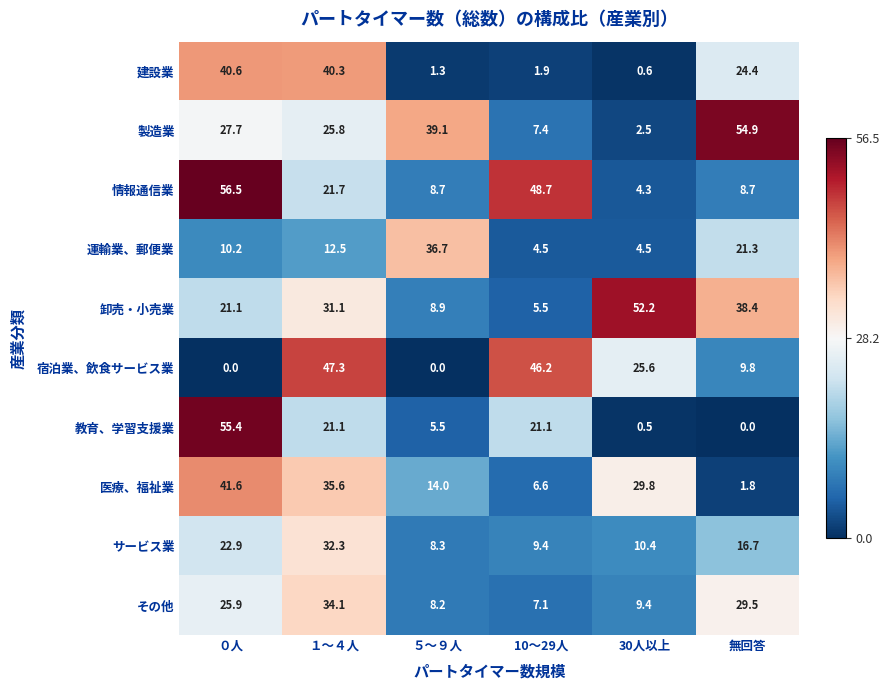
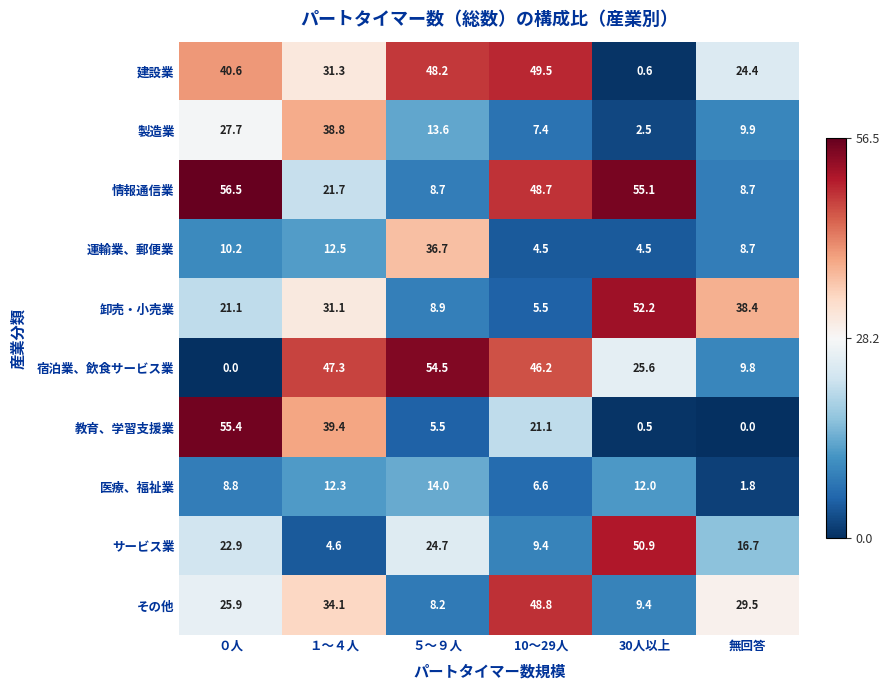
建設業, １～４人: 40.3 -> 31.3
建設業, ５～９人: 1.3 -> 48.2
建設業, 10～29人: 1.9 -> 49.5
製造業, １～４人: 25.8 -> 38.8
製造業, ５～９人: 39.1 -> 13.6
製造業, 無回答: 54.9 -> 9.9
情報通信業, 30人以上: 4.3 -> 55.1
運輸業、郵便業, 無回答: 21.3 -> 8.7
宿泊業、飲食サービス業, ５～９人: 0.0 -> 54.5
教育、学習支援業, １～４人: 21.1 -> 39.4
医療、福祉業, ０人: 41.6 -> 8.8
医療、福祉業, １～４人: 35.6 -> 12.3
医療、福祉業, 30人以上: 29.8 -> 12.0
サービス業, １～４人: 32.3 -> 4.6
サービス業, ５～９人: 8.3 -> 24.7
サービス業, 30人以上: 10.4 -> 50.9
その他, 10～29人: 7.1 -> 48.8
